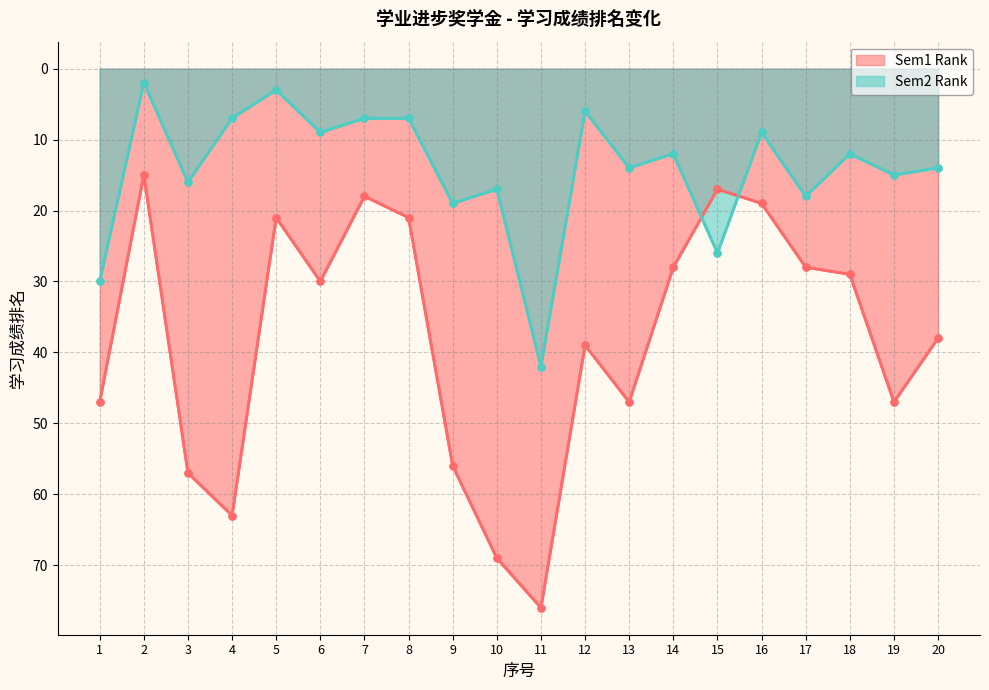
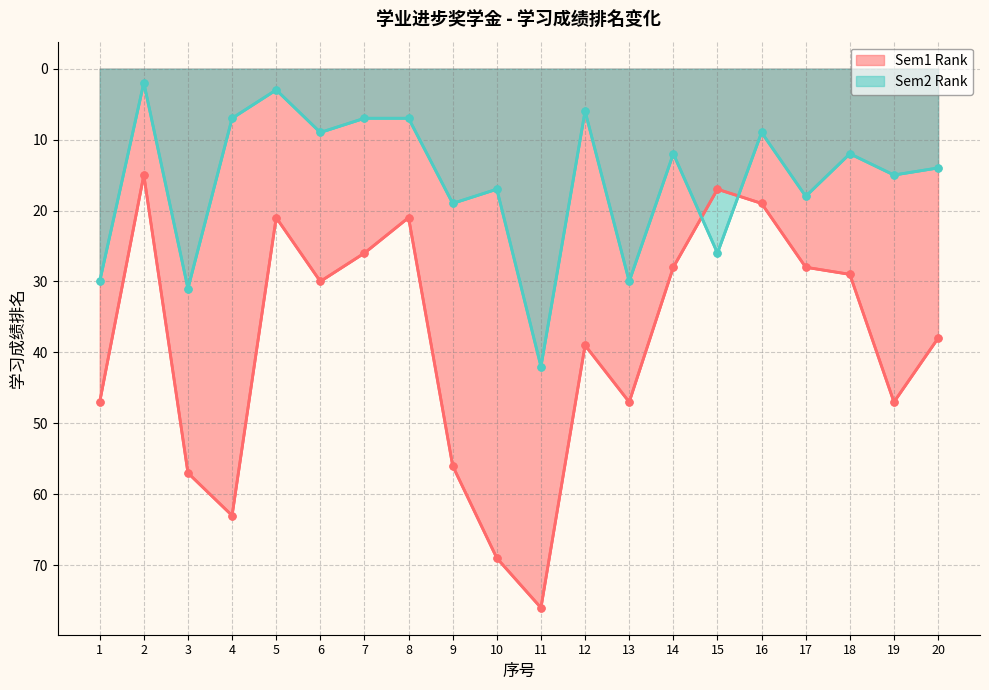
Sem2 Rank, 3: 16 -> 31
Sem1 Rank, 7: 18 -> 26
Sem2 Rank, 13: 14 -> 30
